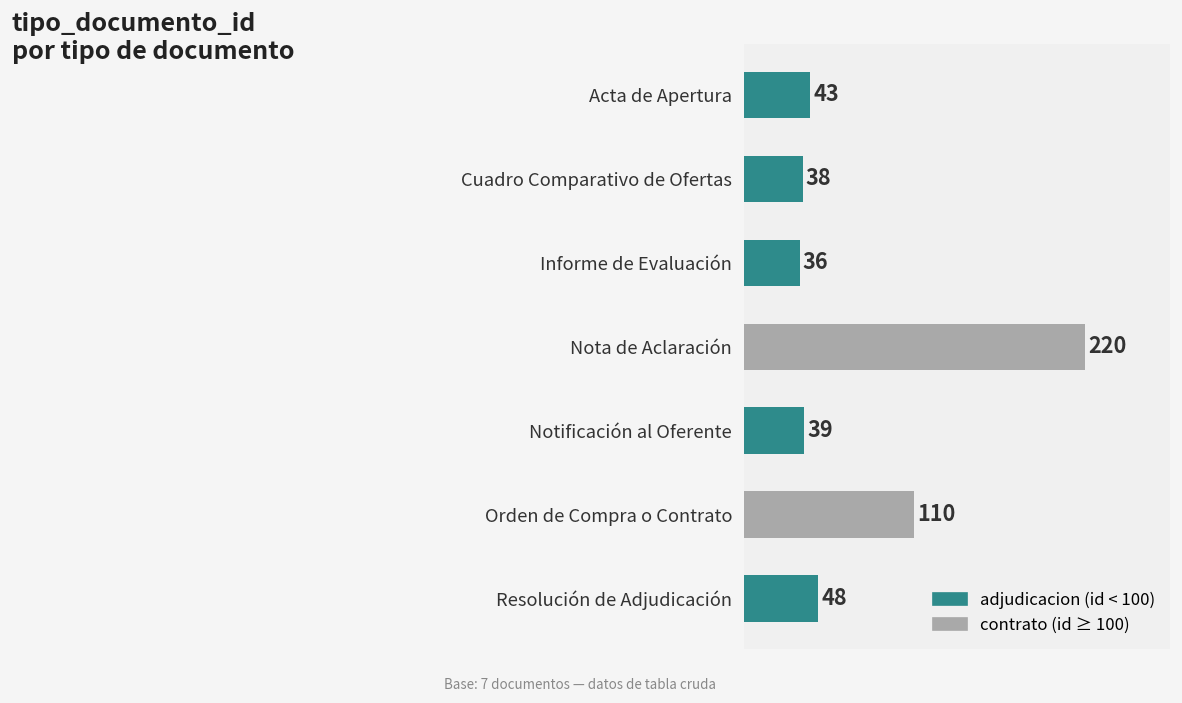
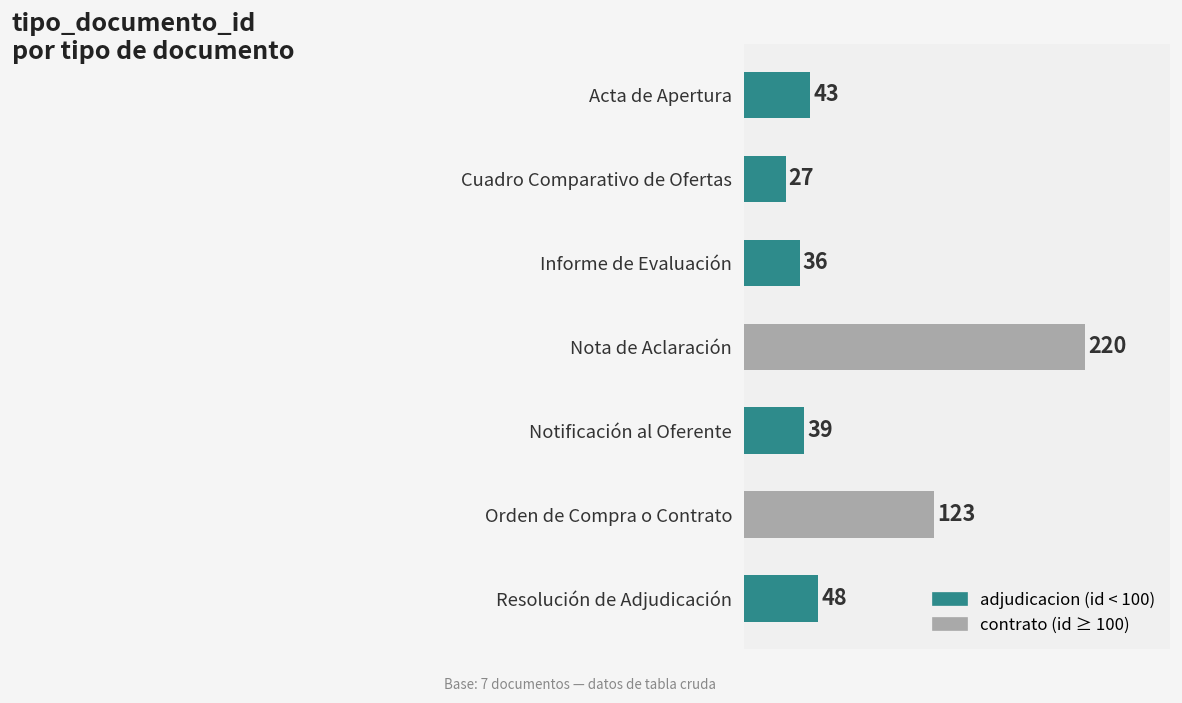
Cuadro Comparativo de Ofertas: 38 -> 27
Orden de Compra o Contrato: 110 -> 123
